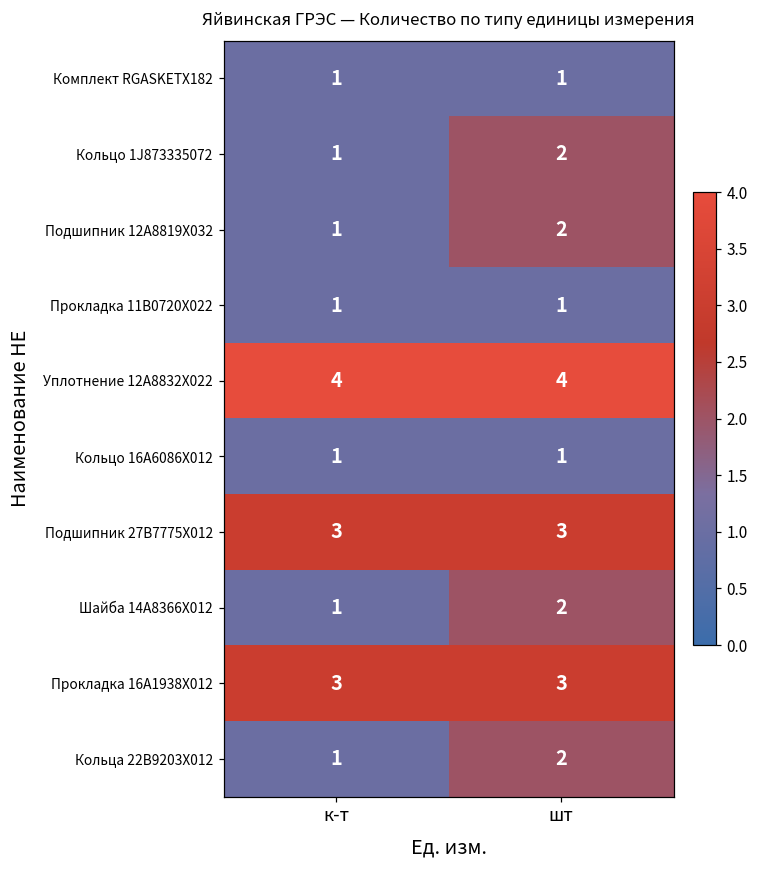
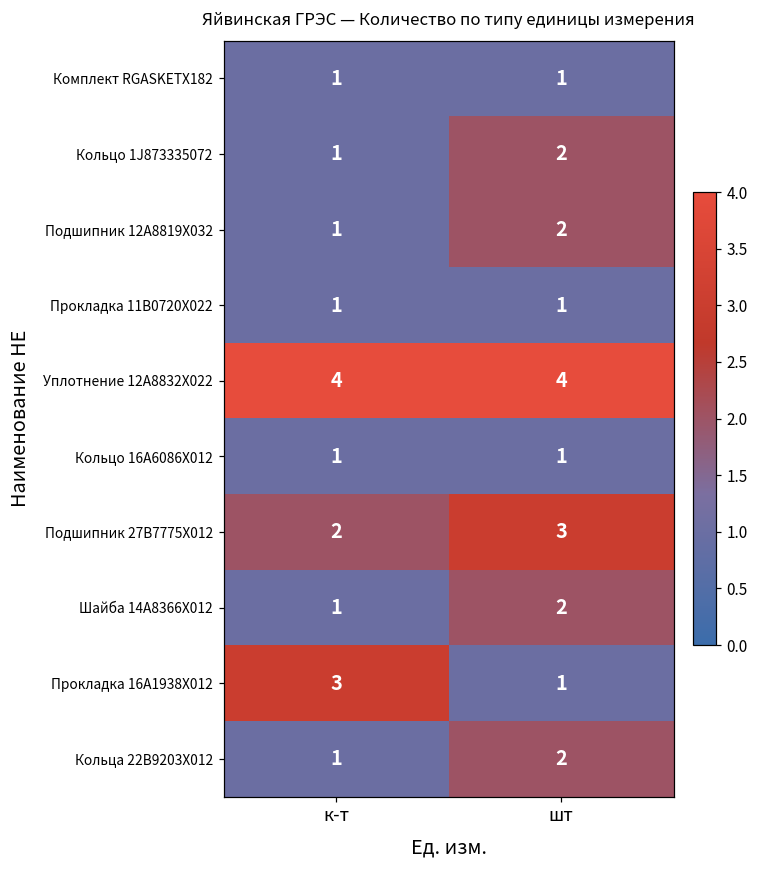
Подшипник 27B7775X012, к-т: 3 -> 2
Прокладка 16A1938X012, шт: 3 -> 1
